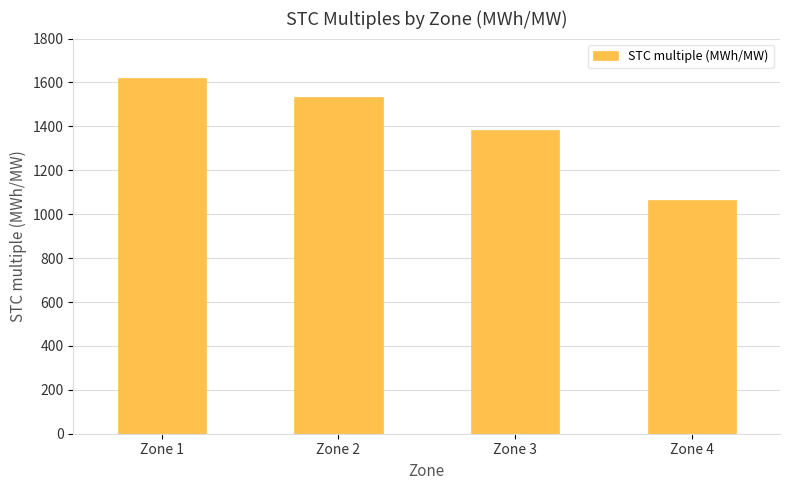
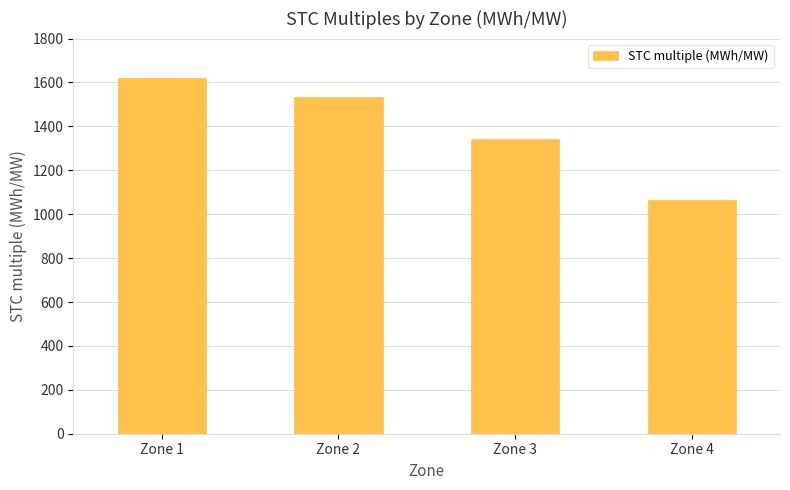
Zone 3: 1380 -> 1340
